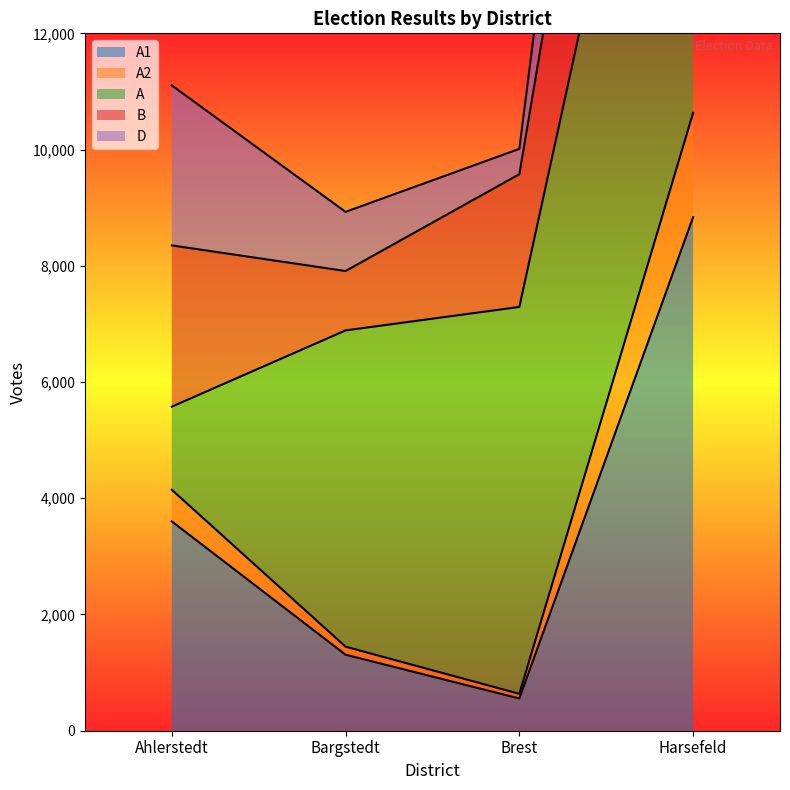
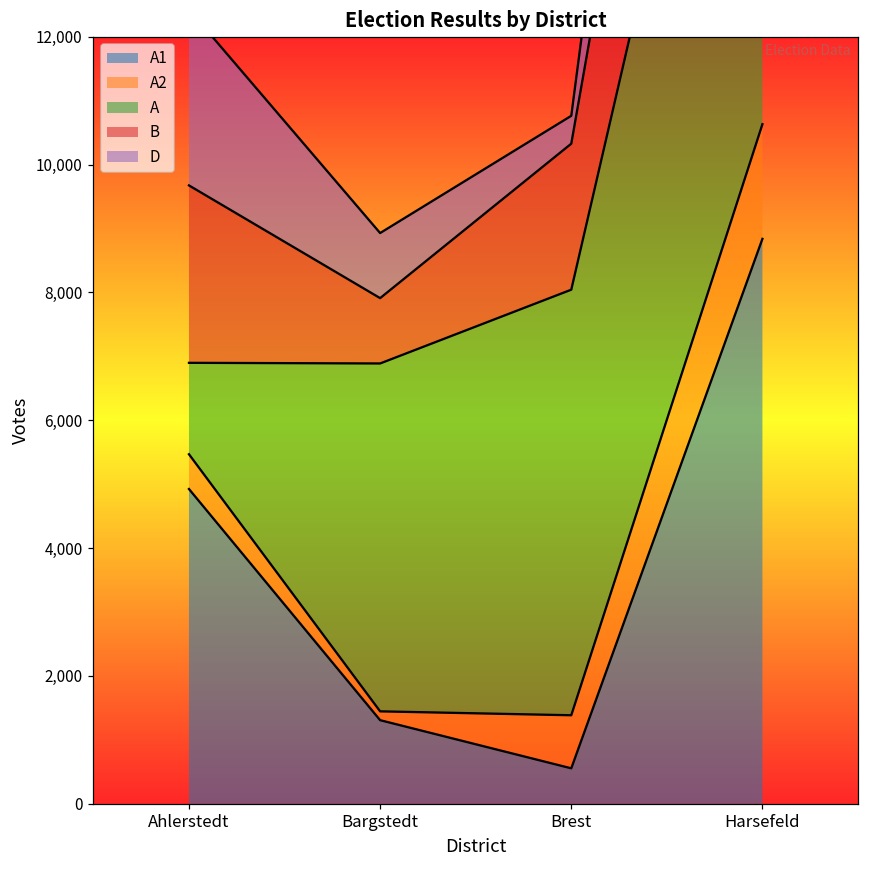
A1, Ahlerstedt: 3,600 -> 4,900
A2, Brest: 100 -> 800
